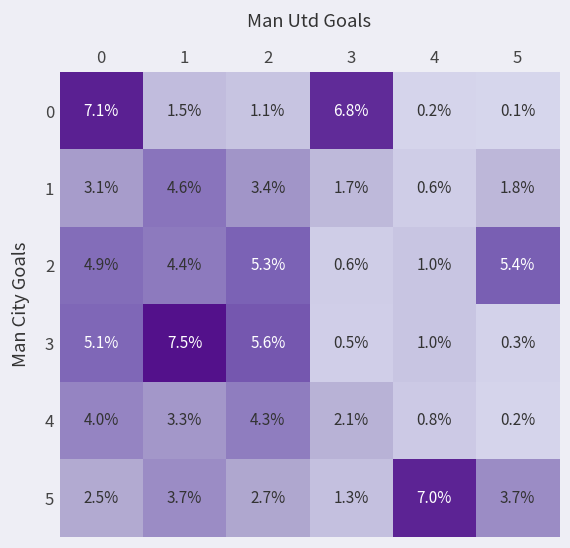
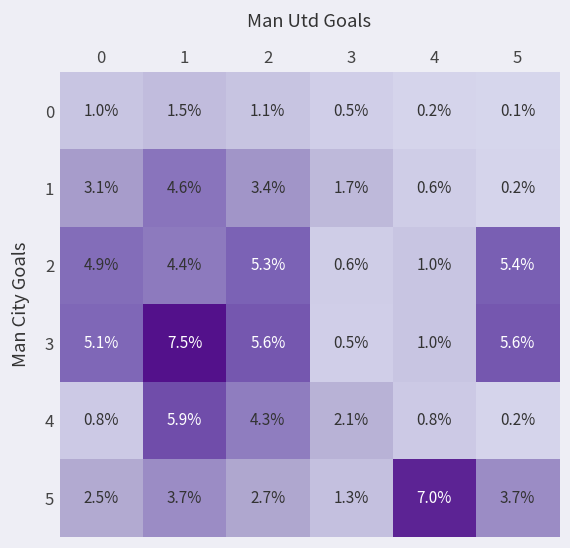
0, 0: 7.1% -> 1.0%
0, 3: 6.8% -> 0.5%
1, 5: 1.8% -> 0.2%
3, 5: 0.3% -> 5.6%
4, 0: 4.0% -> 0.8%
4, 1: 3.3% -> 5.9%
